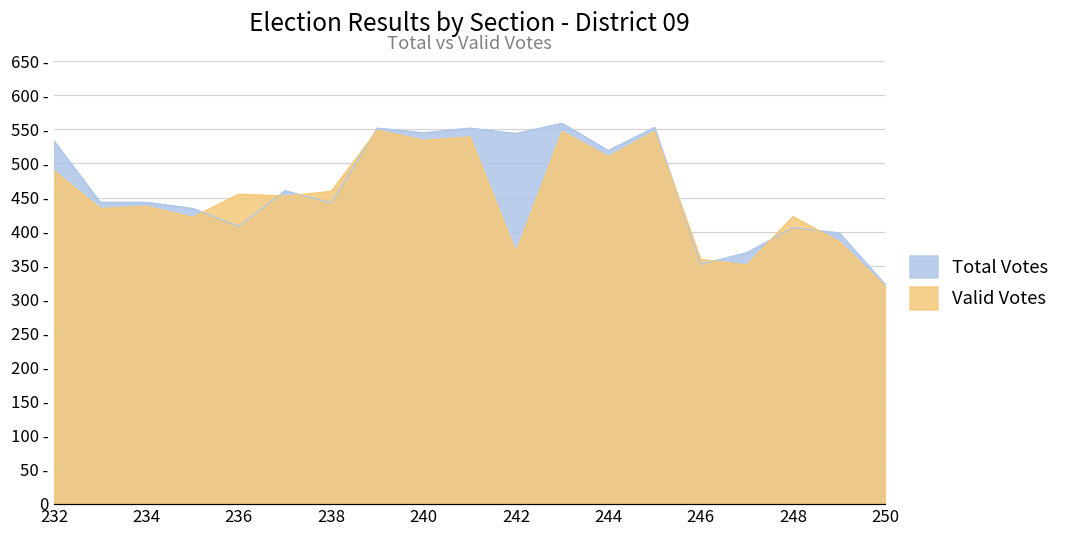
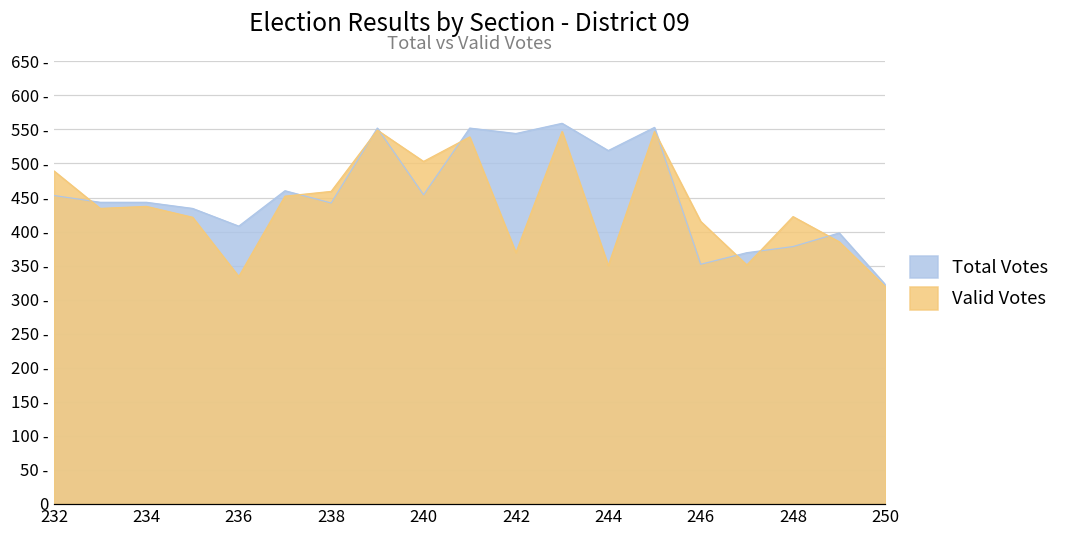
Total Votes, 232: 530 - -> 450 -
Valid Votes, 236: 460 - -> 330 -
Total Votes, 240: 550 - -> 450 -
Valid Votes, 240: 530 - -> 500 -
Valid Votes, 244: 510 - -> 350 -
Valid Votes, 246: 360 - -> 420 -
Total Votes, 248: 410 - -> 380 -
